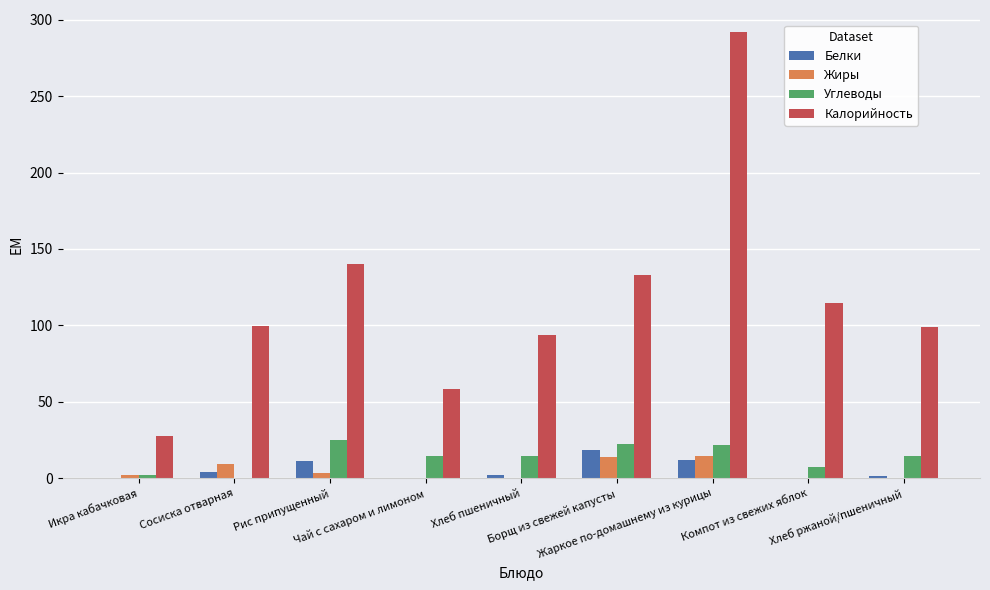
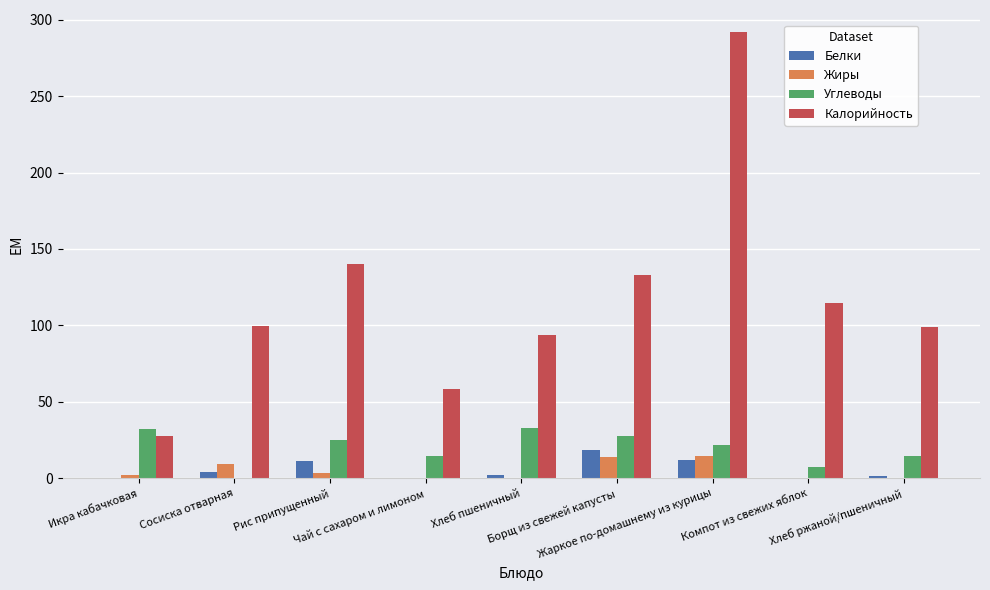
Углеводы, Икра кабачковая: 2 -> 32
Углеводы, Хлеб пшеничный: 15 -> 33
Углеводы, Борщ из свежей капусты: 22 -> 28
